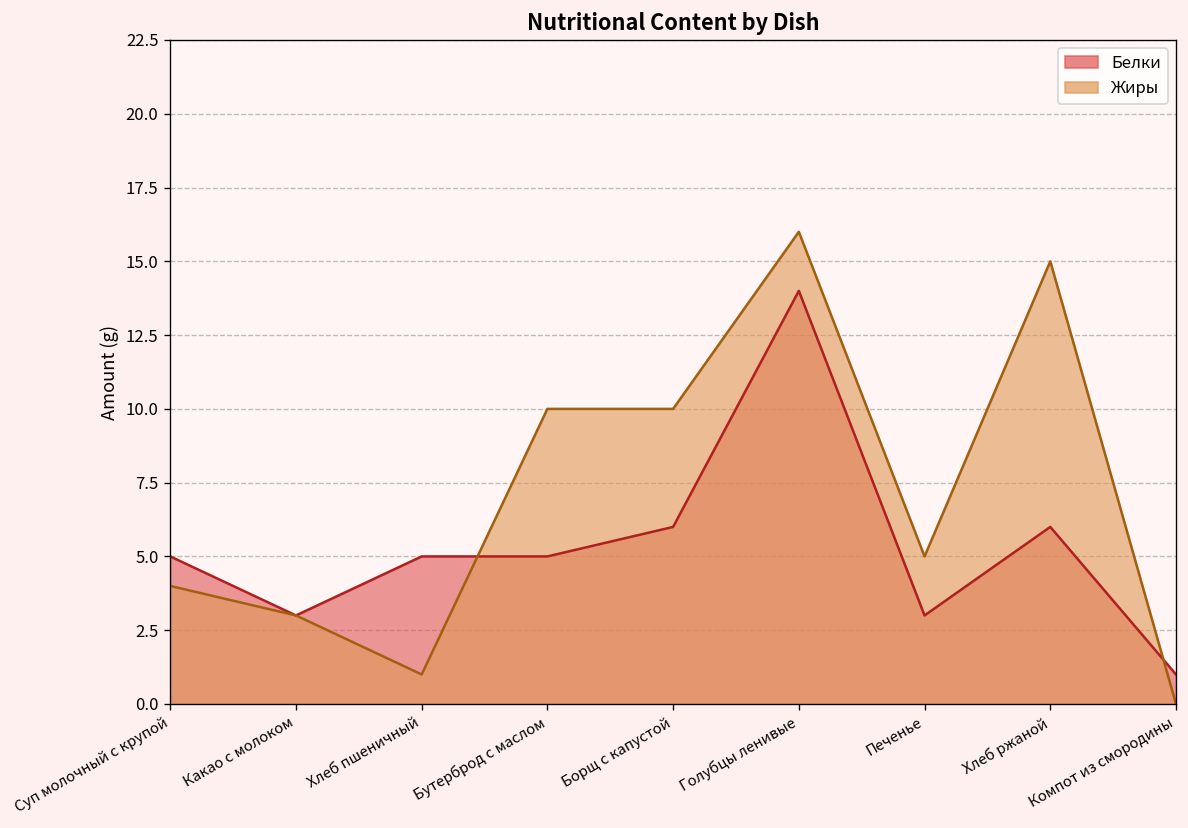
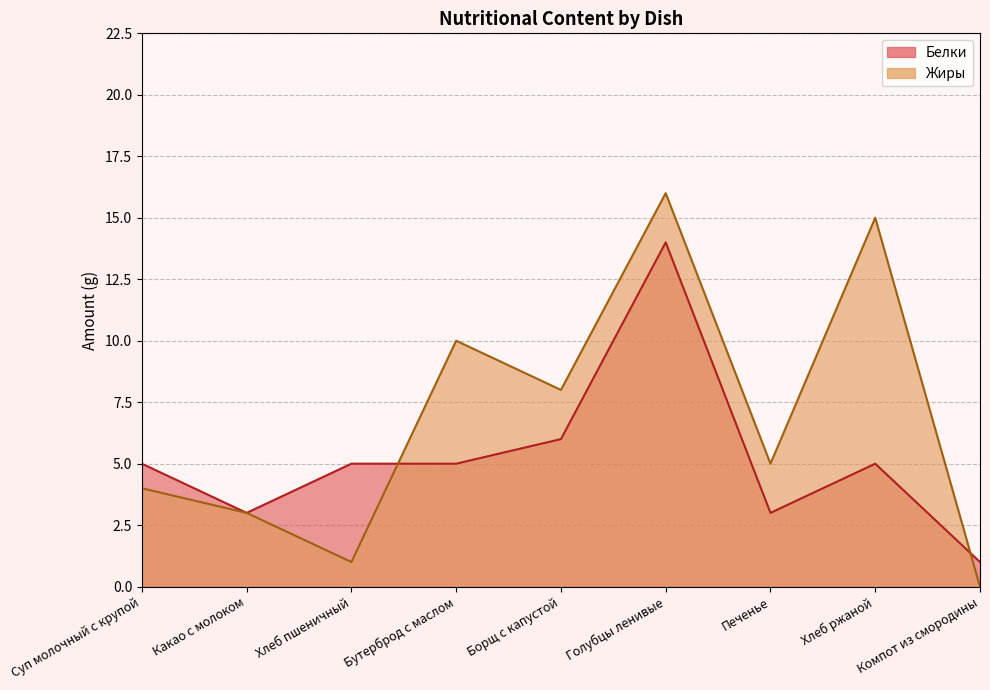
Жиры, Борщ с капустой: 10 -> 8
Белки, Хлеб ржаной: 6 -> 5
